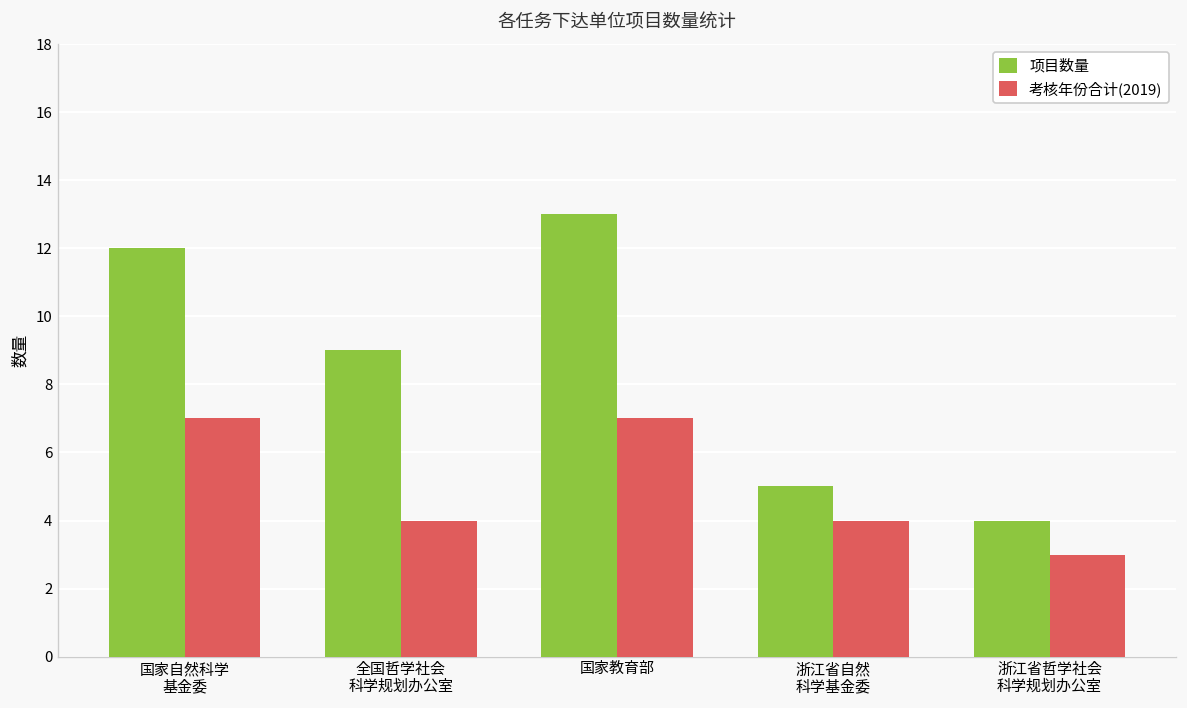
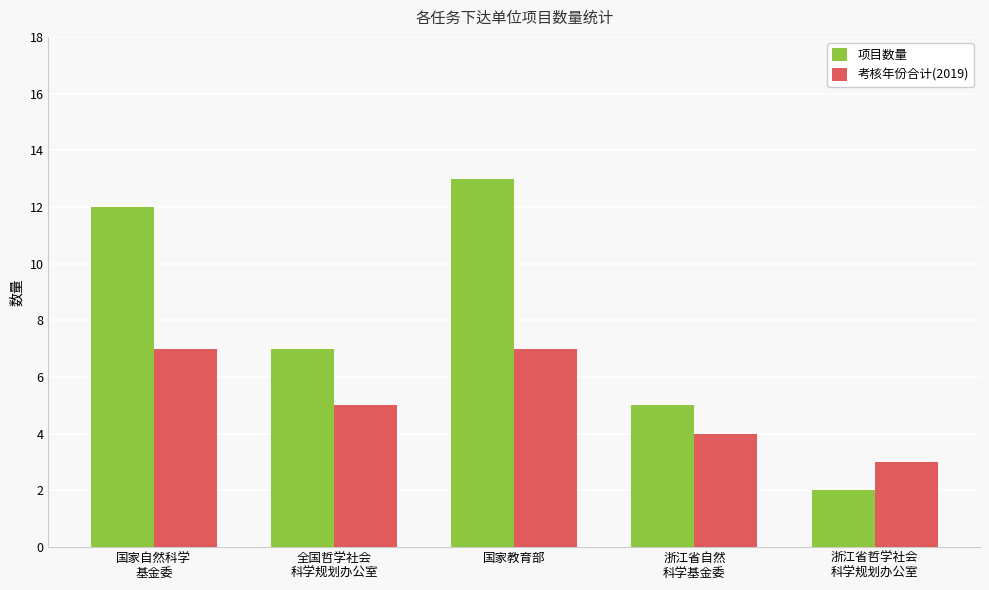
项目数量, 全国哲学社会 科学规划办公室: 9 -> 7
考核年份合计(2019), 全国哲学社会 科学规划办公室: 4 -> 5
项目数量, 浙江省哲学社会 科学规划办公室: 4 -> 2
